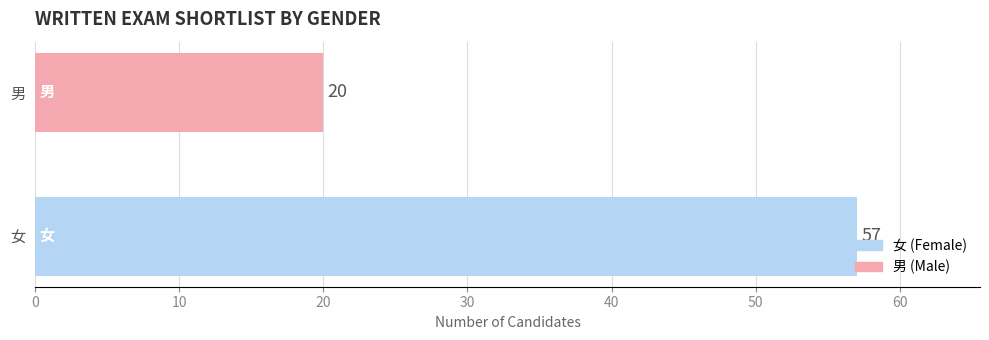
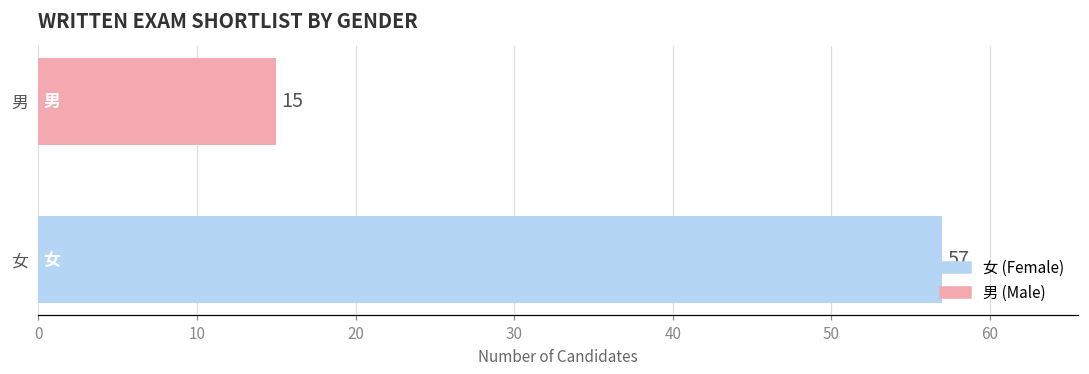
男: 20 -> 15
